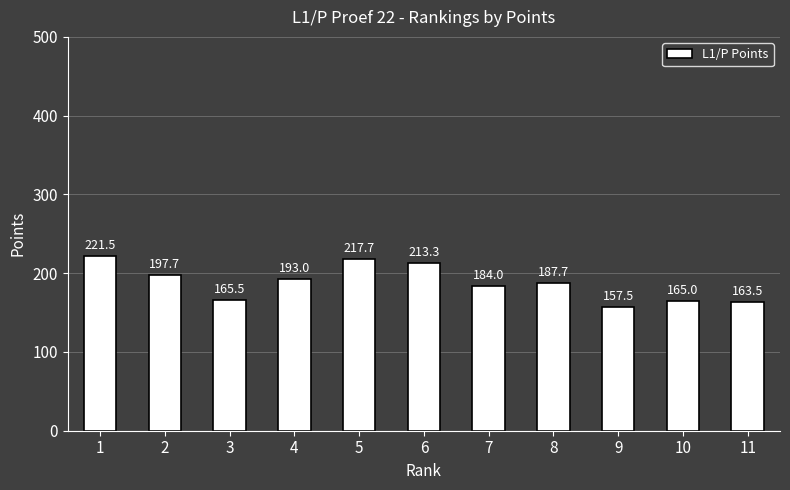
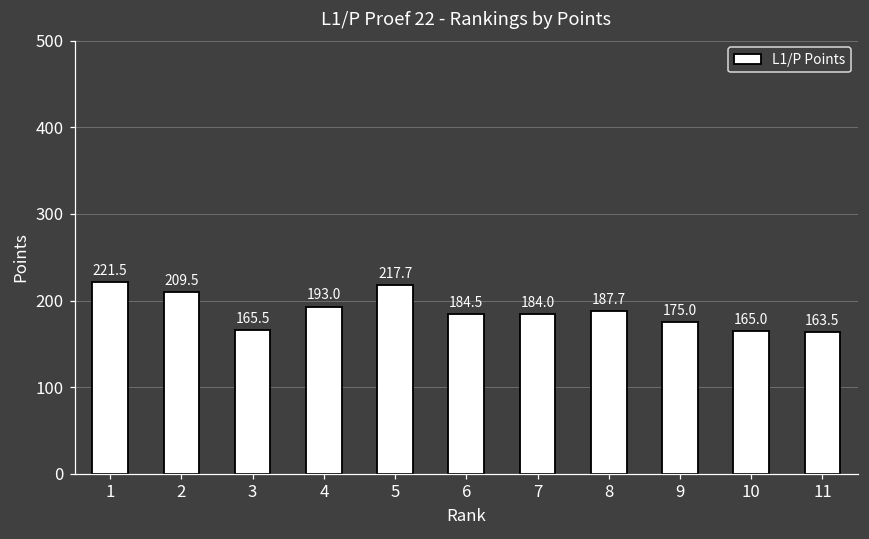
2: 197.7 -> 209.5
6: 213.3 -> 184.5
9: 157.5 -> 175.0
